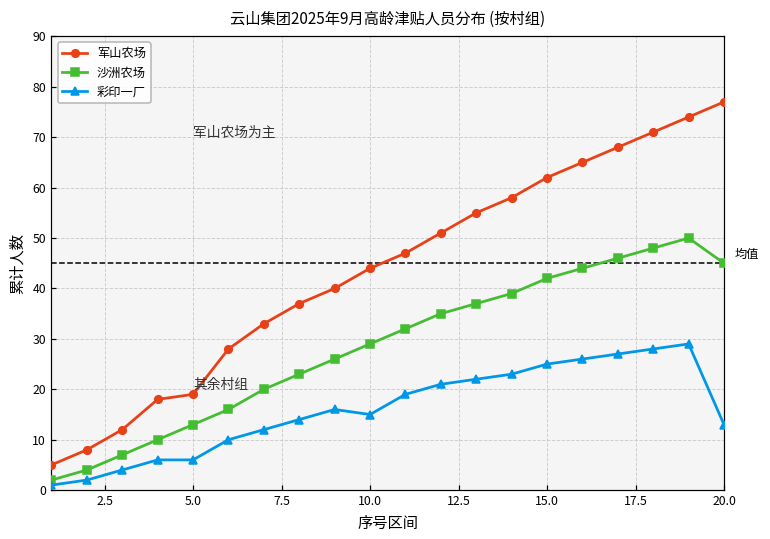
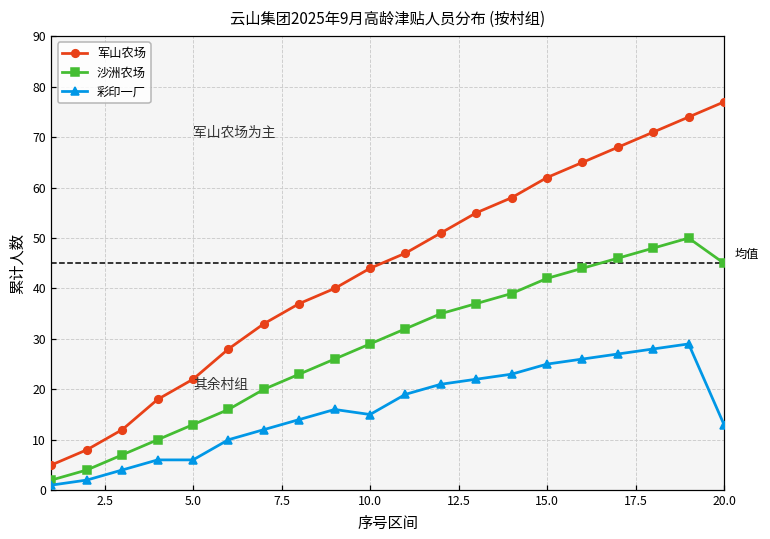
军山农场, 5.0: 19 -> 22
